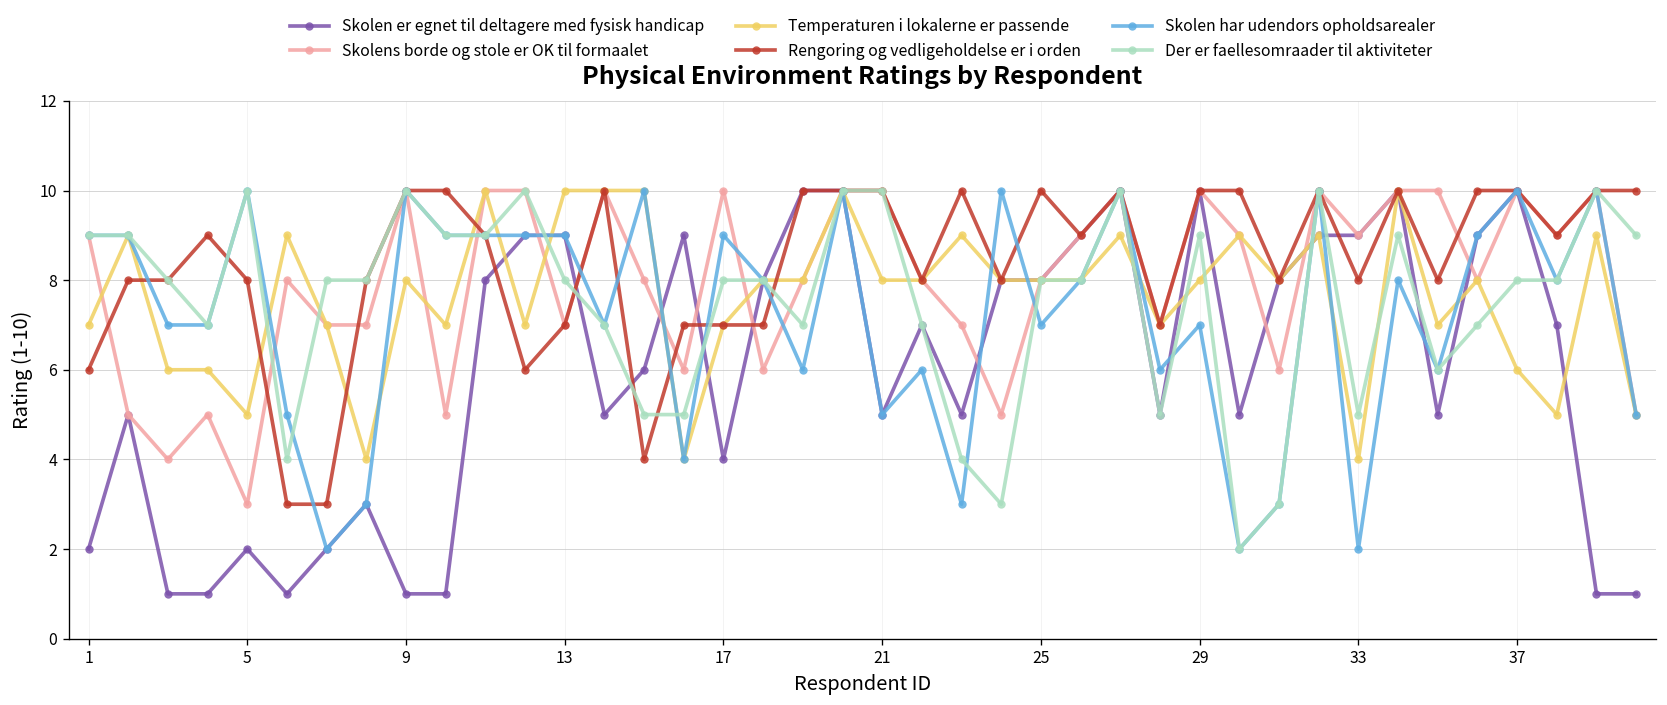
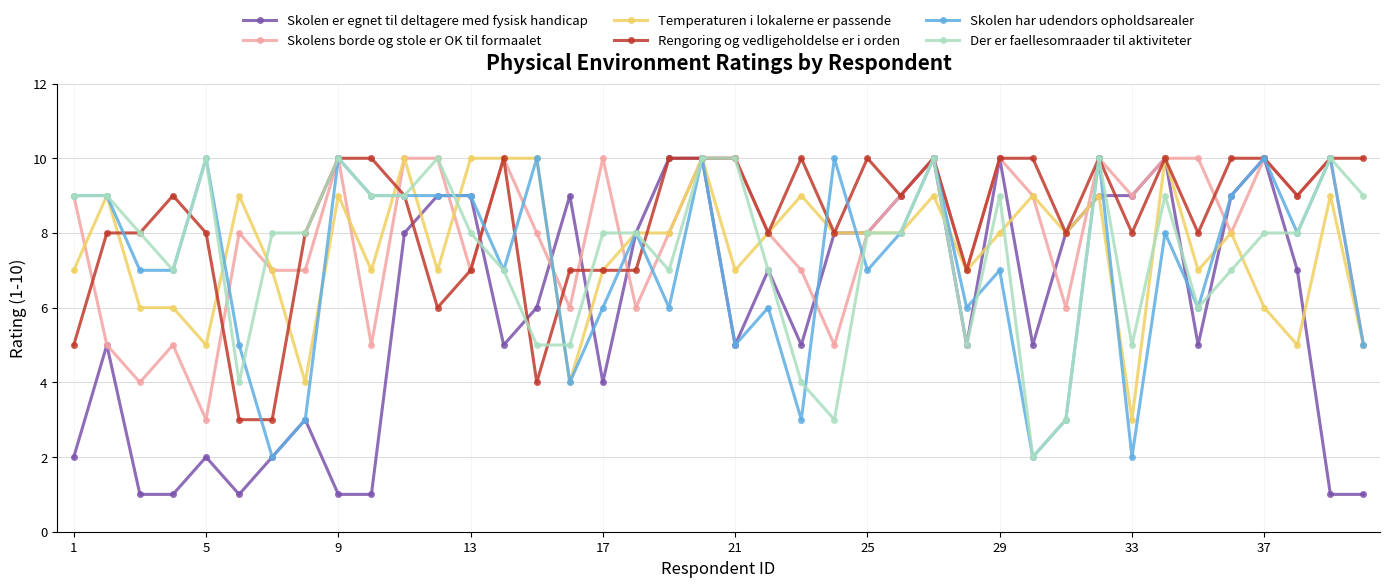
Rengoring og vedligeholdelse er i orden, 1: 6 -> 5
Temperaturen i lokalerne er passende, 9: 8 -> 9
Skolen har udendors opholdsarealer, 17: 9 -> 6
Temperaturen i lokalerne er passende, 21: 8 -> 7
Temperaturen i lokalerne er passende, 33: 4 -> 3
